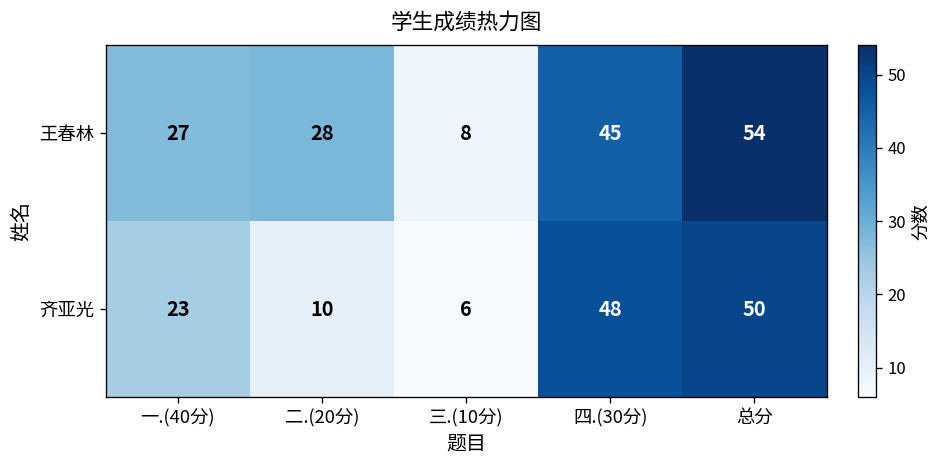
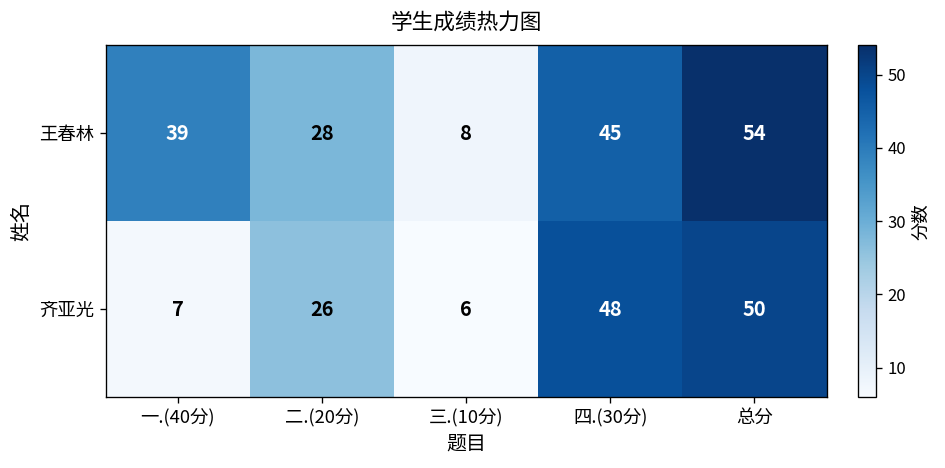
王春林, 一.(40分): 27 -> 39
齐亚光, 一.(40分): 23 -> 7
齐亚光, 二.(20分): 10 -> 26
